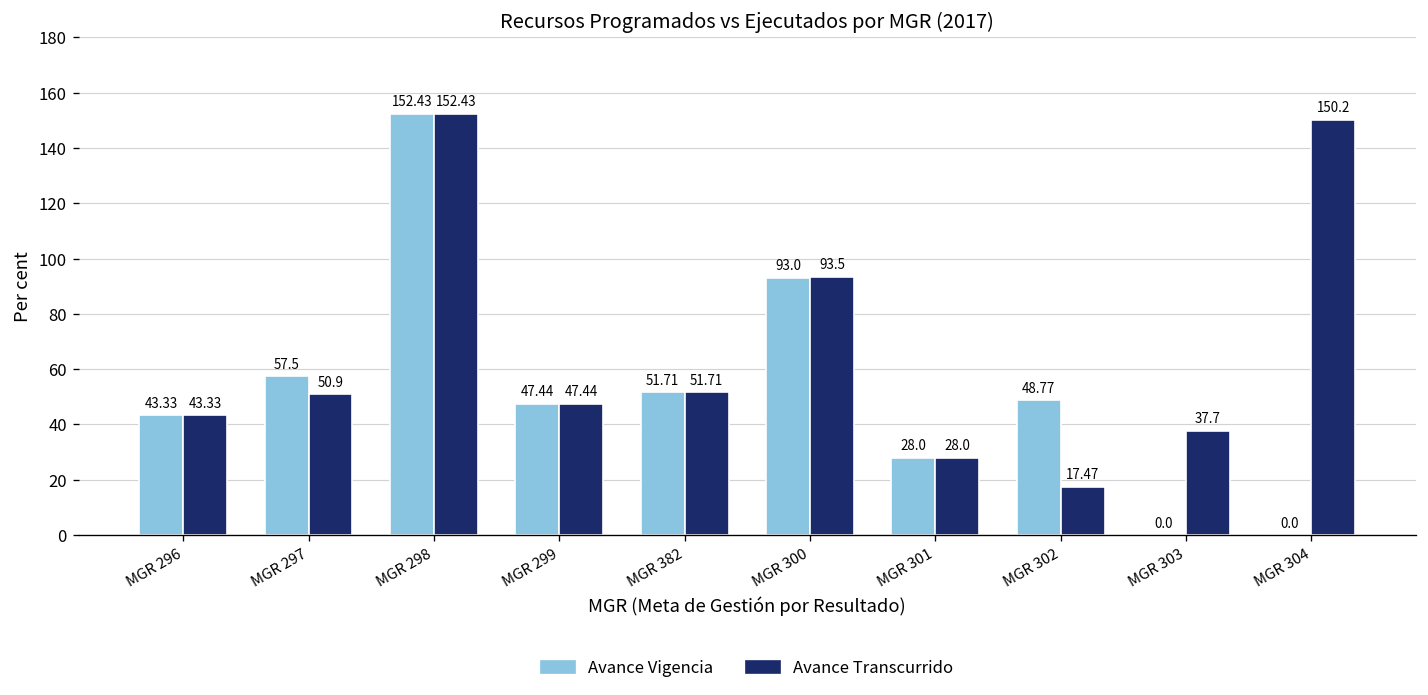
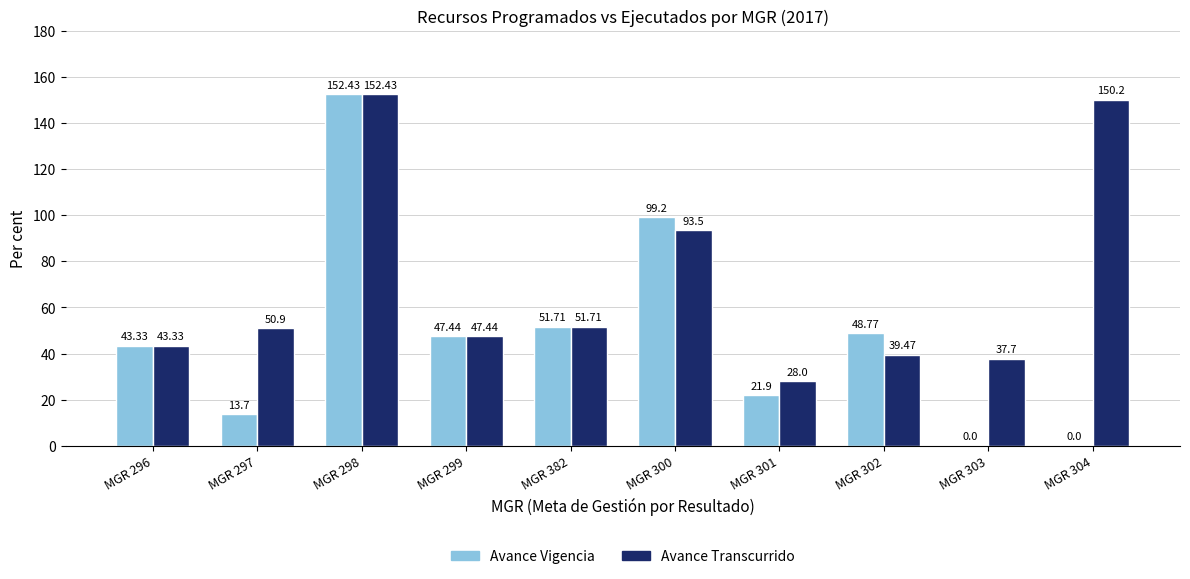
Avance Vigencia, MGR 297: 57.5 -> 13.7
Avance Vigencia, MGR 300: 93.0 -> 99.2
Avance Vigencia, MGR 301: 28.0 -> 21.9
Avance Transcurrido, MGR 302: 17.47 -> 39.47
